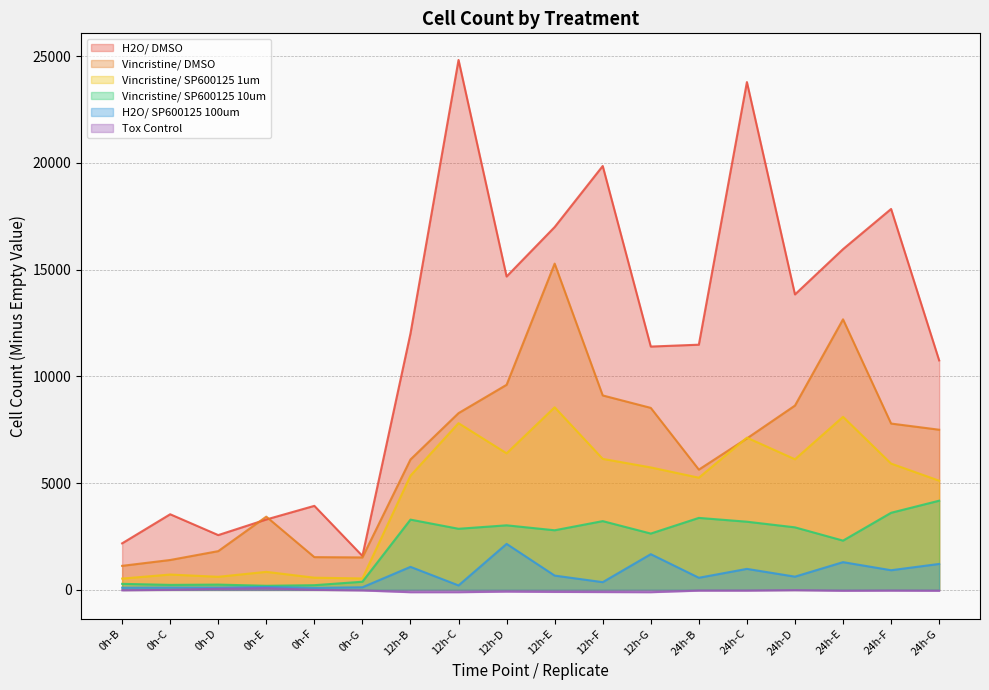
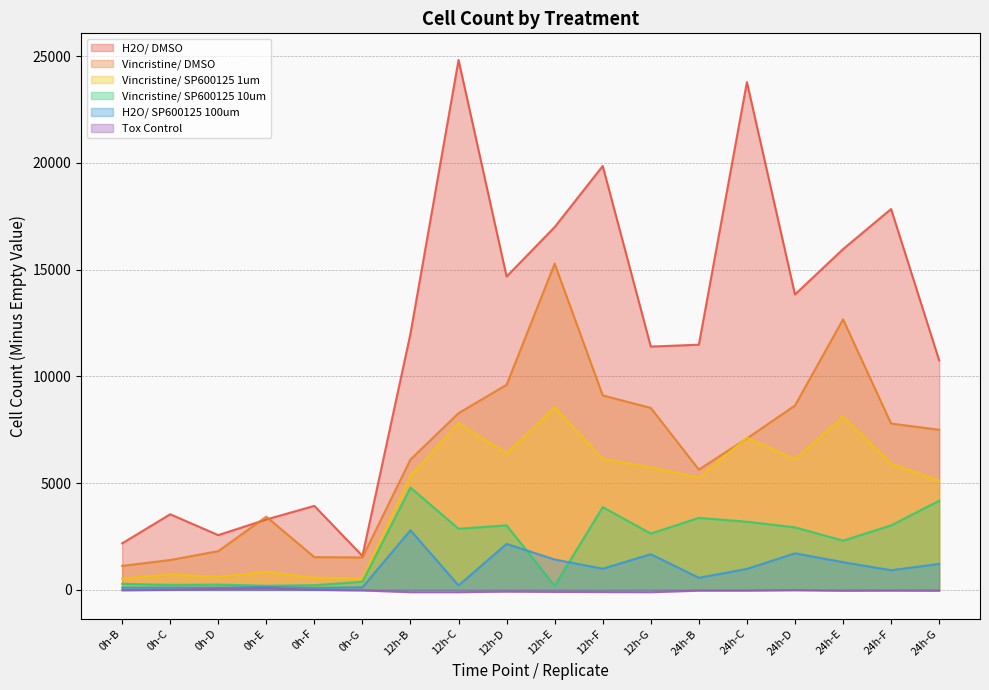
Vincristine/ SP600125 10um, 12h-B: 3300 -> 4800
H2O/ SP600125 100um, 12h-B: 1100 -> 2800
Vincristine/ SP600125 10um, 12h-E: 2800 -> 200
H2O/ SP600125 100um, 12h-E: 700 -> 1400
Vincristine/ SP600125 10um, 12h-F: 3200 -> 3900
H2O/ SP600125 100um, 12h-F: 400 -> 1000
H2O/ SP600125 100um, 24h-D: 600 -> 1700
Vincristine/ SP600125 10um, 24h-F: 3600 -> 3000
